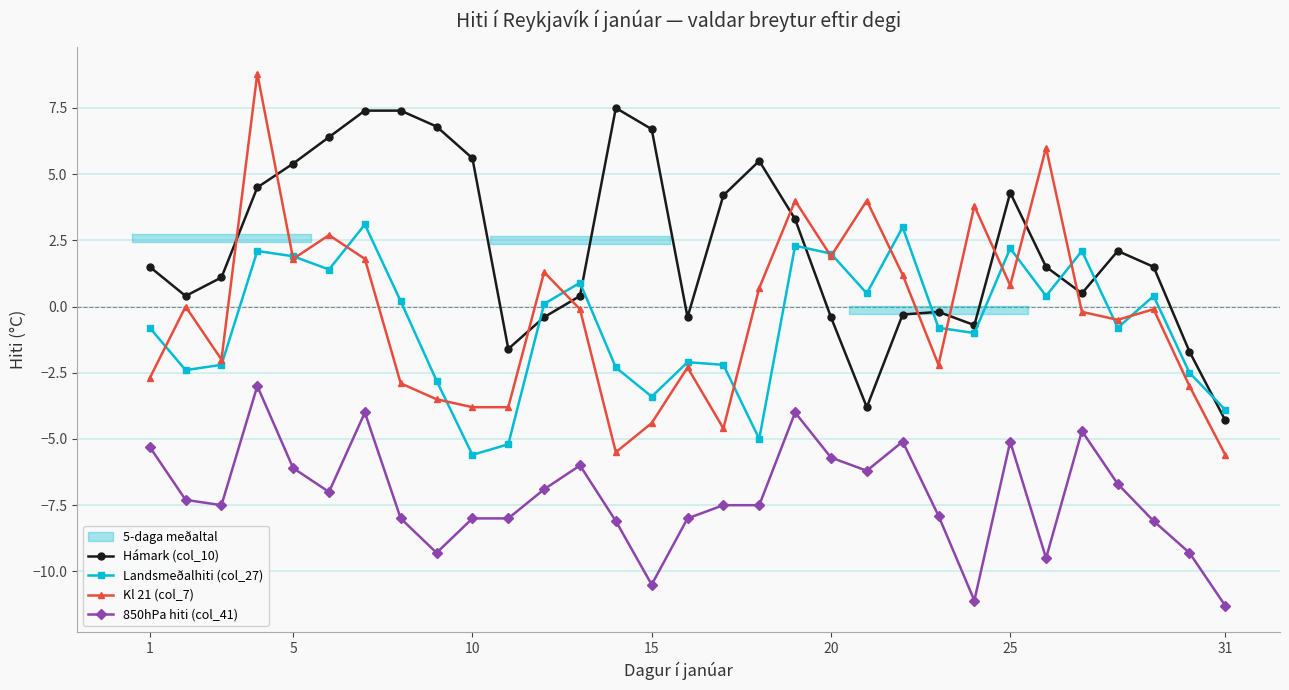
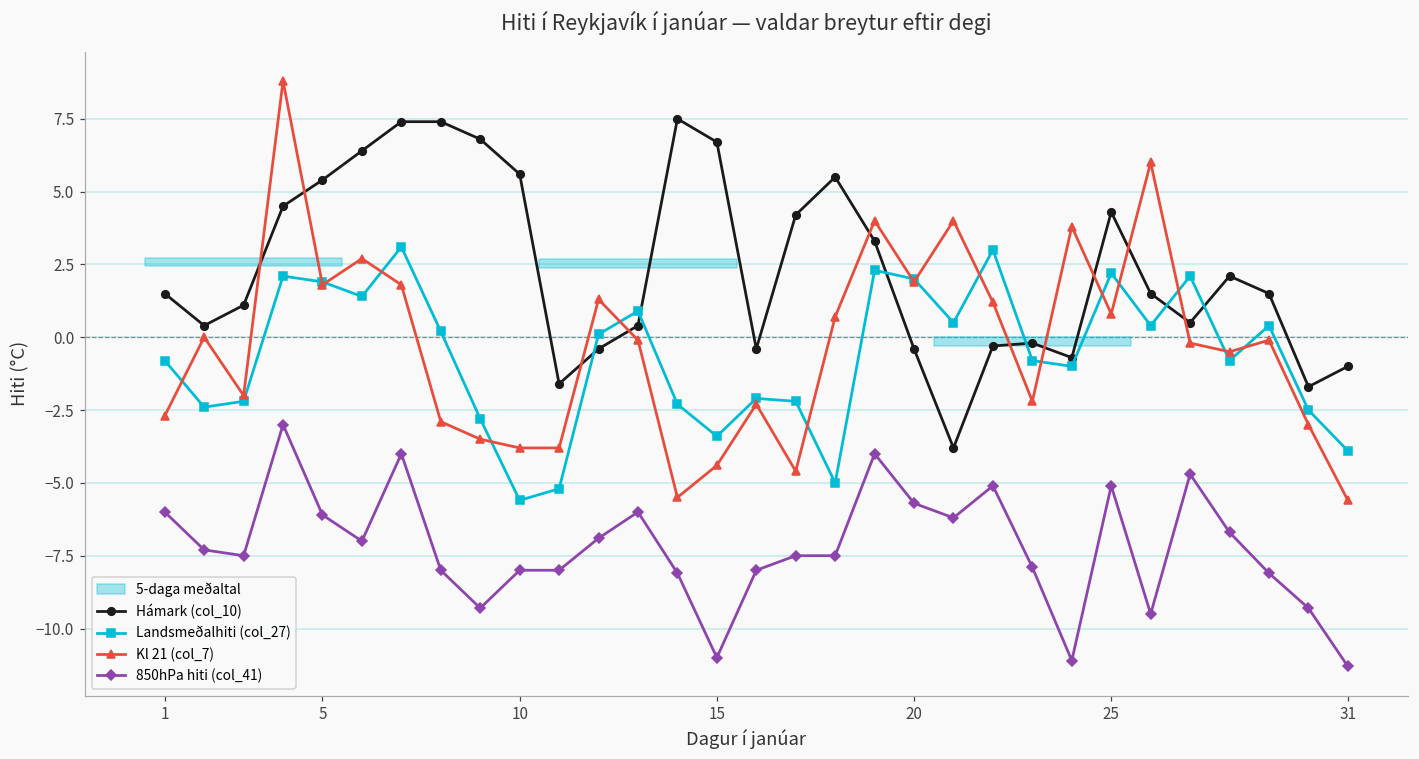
850hPa hiti (col_41), 1: -5.3 -> -6.0
850hPa hiti (col_41), 15: -10.5 -> -11.0
Hámark (col_10), 31: -4.3 -> -1.0
